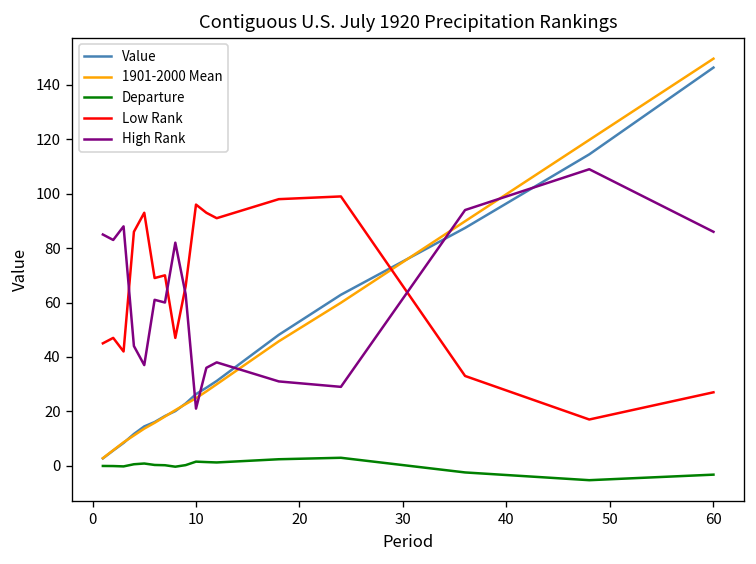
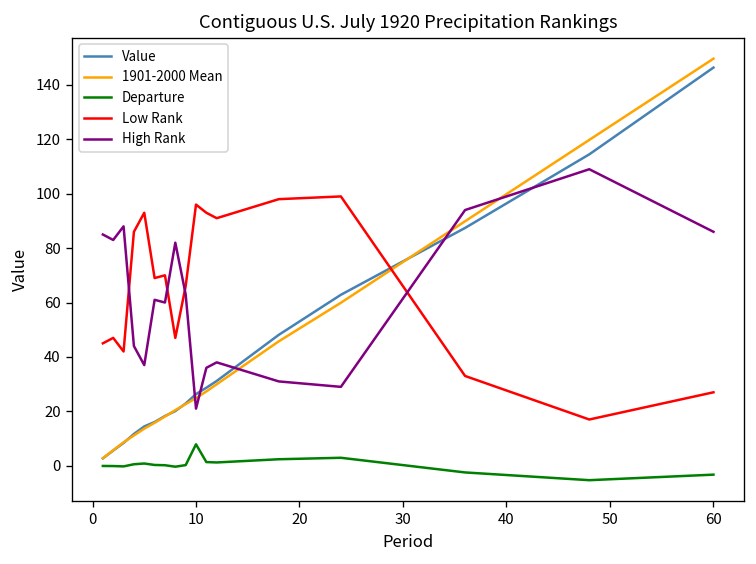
Departure, 10: 2 -> 8
